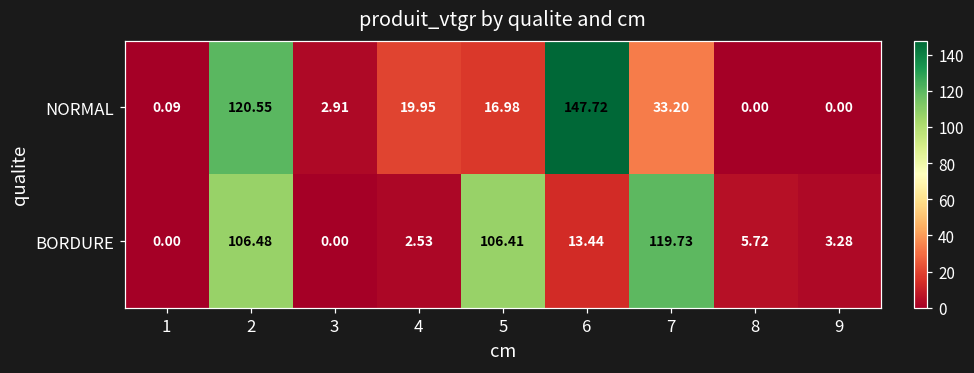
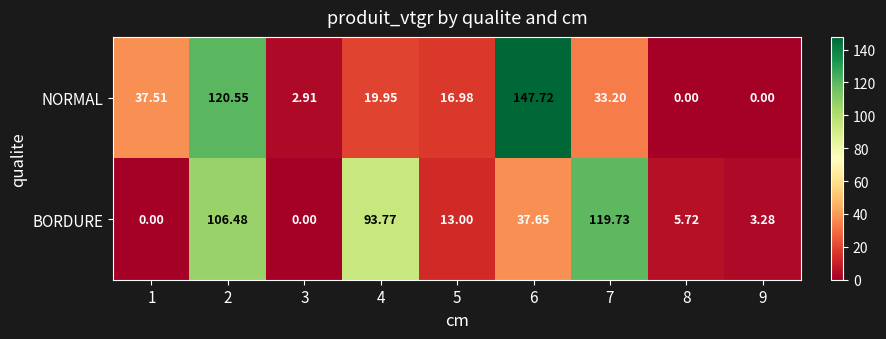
NORMAL, 1: 0.09 -> 37.51
BORDURE, 4: 2.53 -> 93.77
BORDURE, 5: 106.41 -> 13.00
BORDURE, 6: 13.44 -> 37.65
